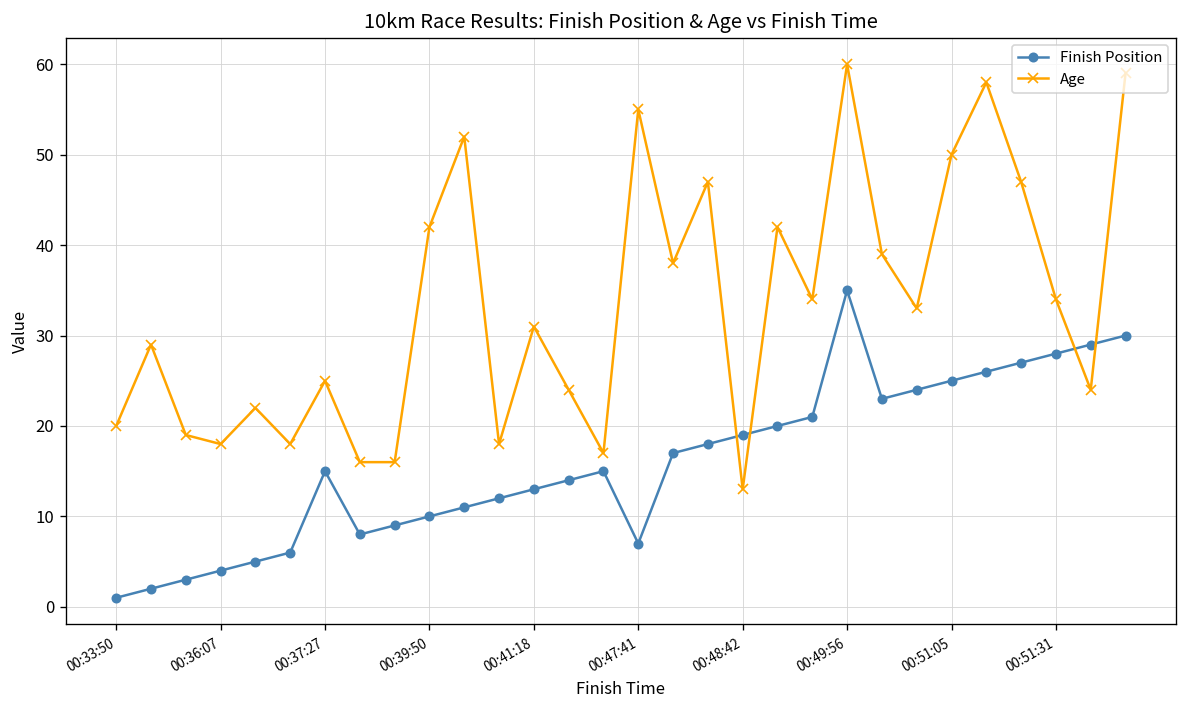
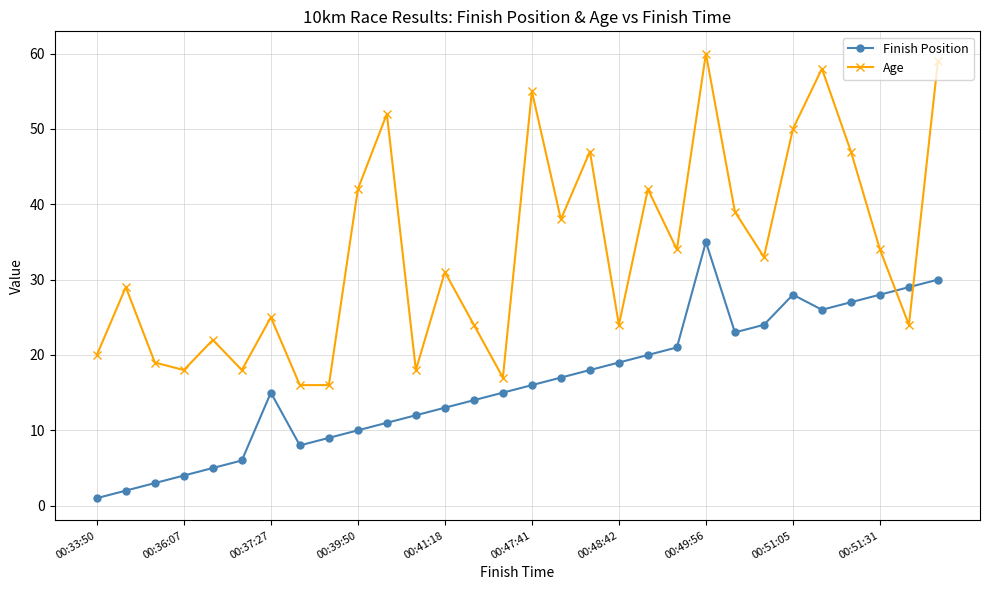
Finish Position, 00:47:41: 7 -> 16
Age, 00:48:42: 13 -> 24
Finish Position, 00:51:05: 25 -> 28
